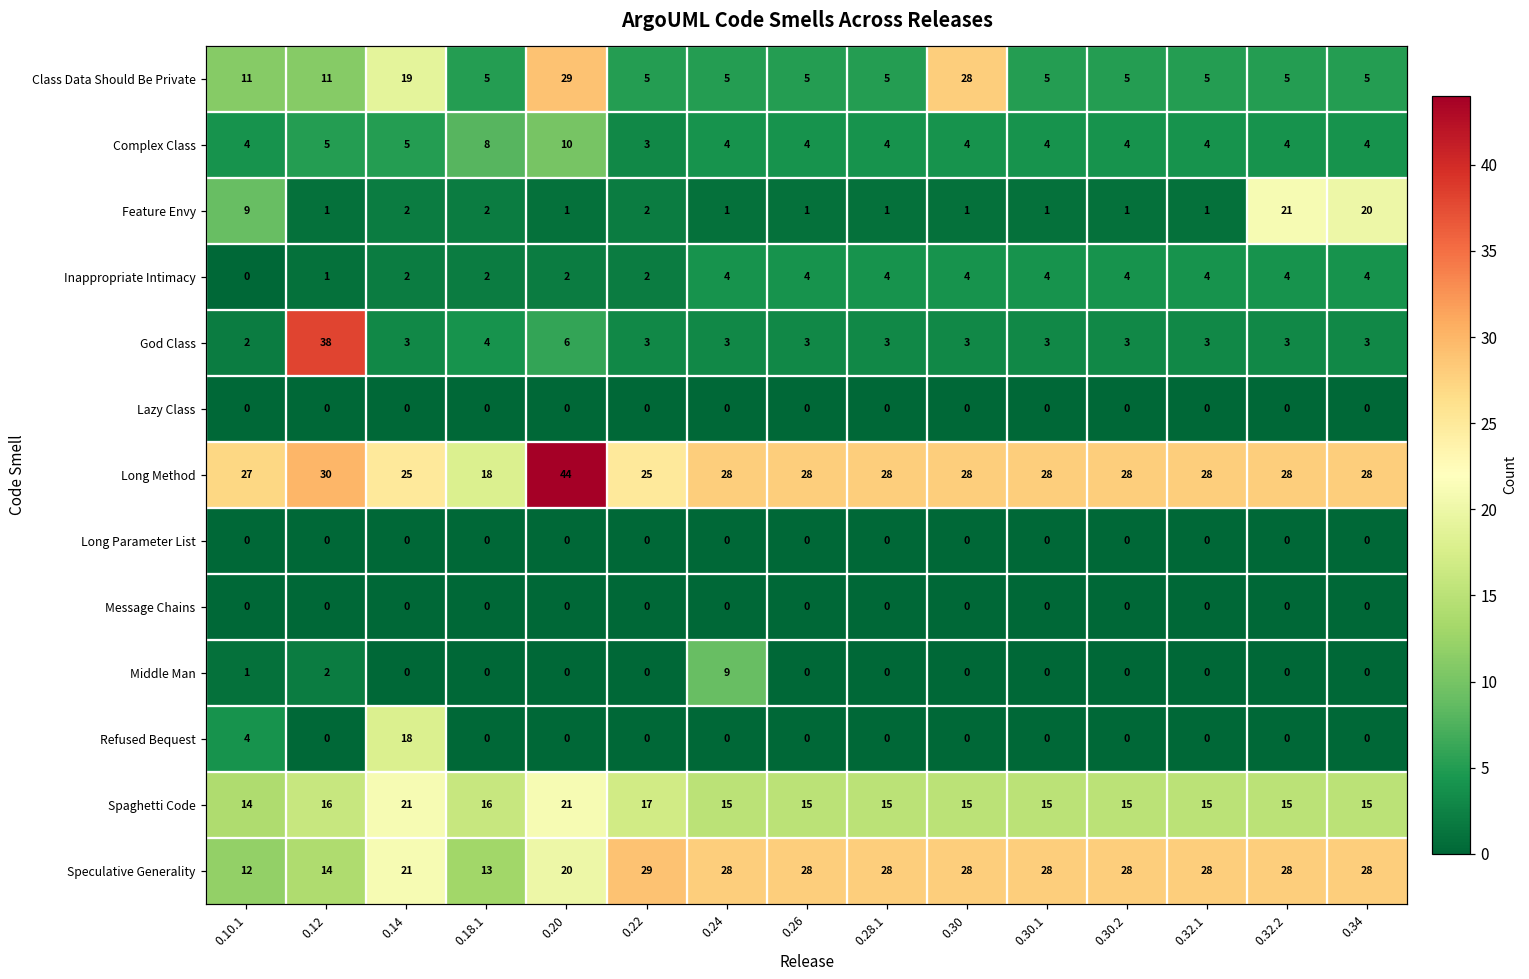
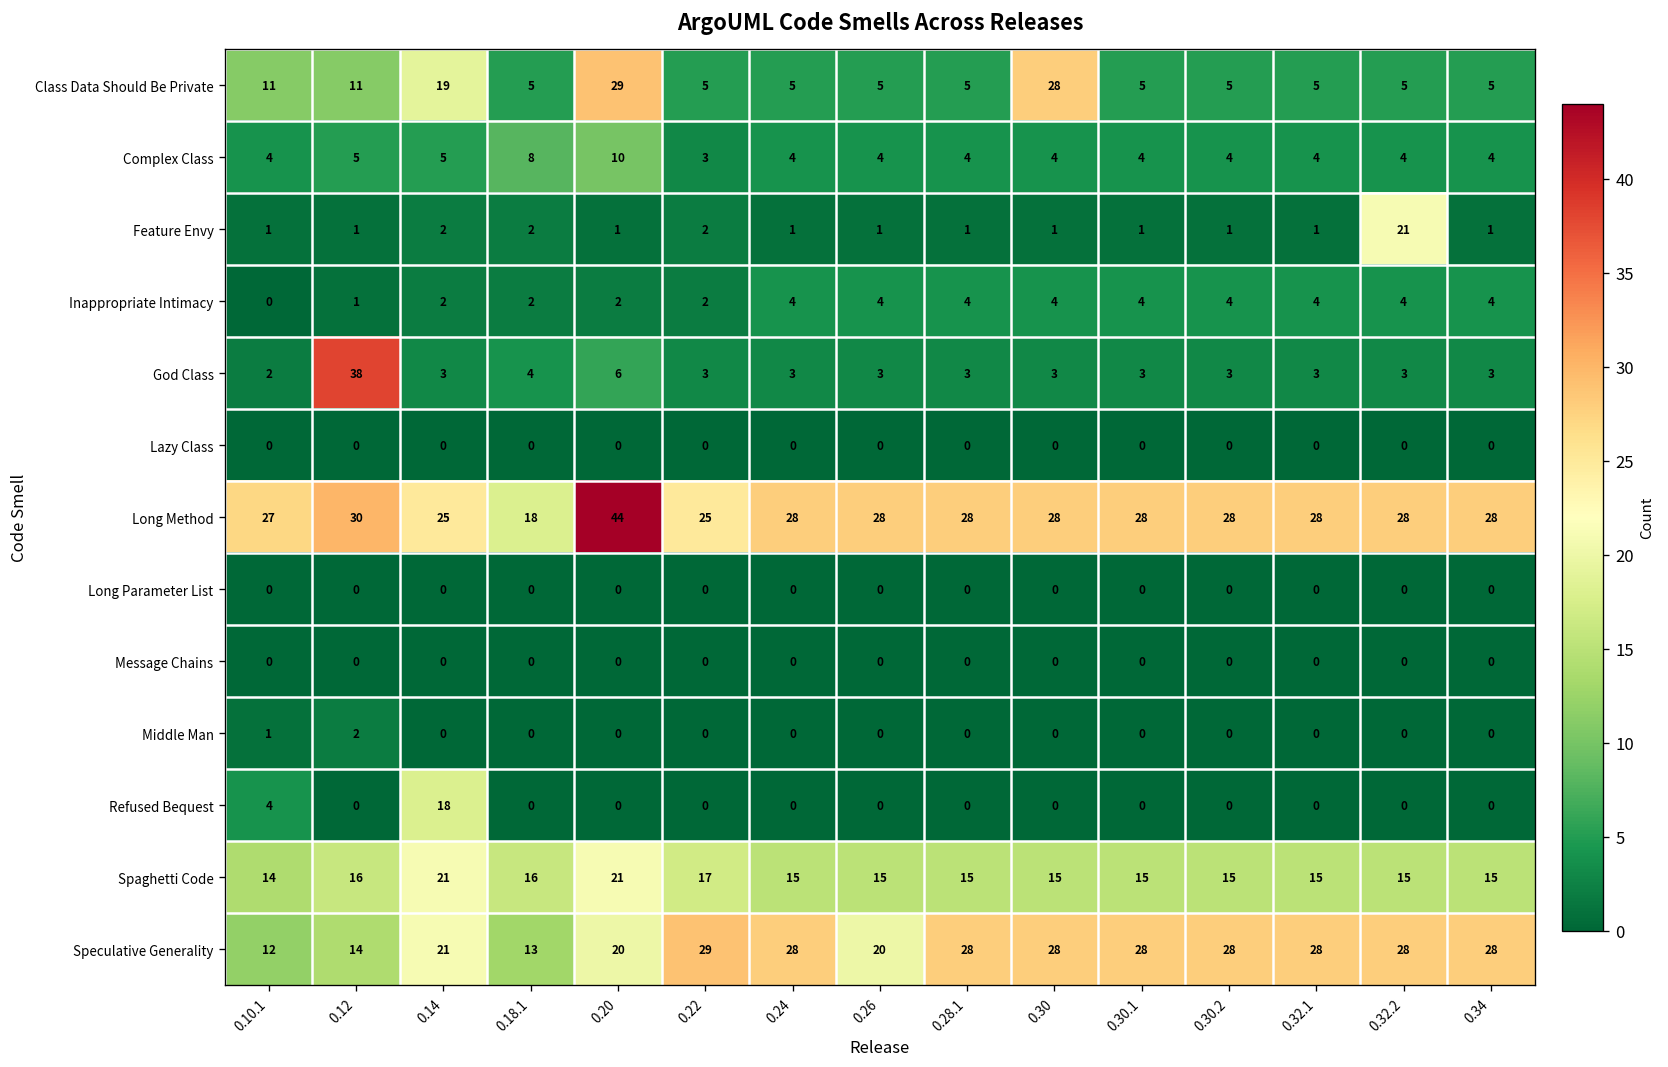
Feature Envy, 0.10.1: 9 -> 1
Feature Envy, 0.34: 20 -> 1
Middle Man, 0.24: 9 -> 0
Speculative Generality, 0.26: 28 -> 20
